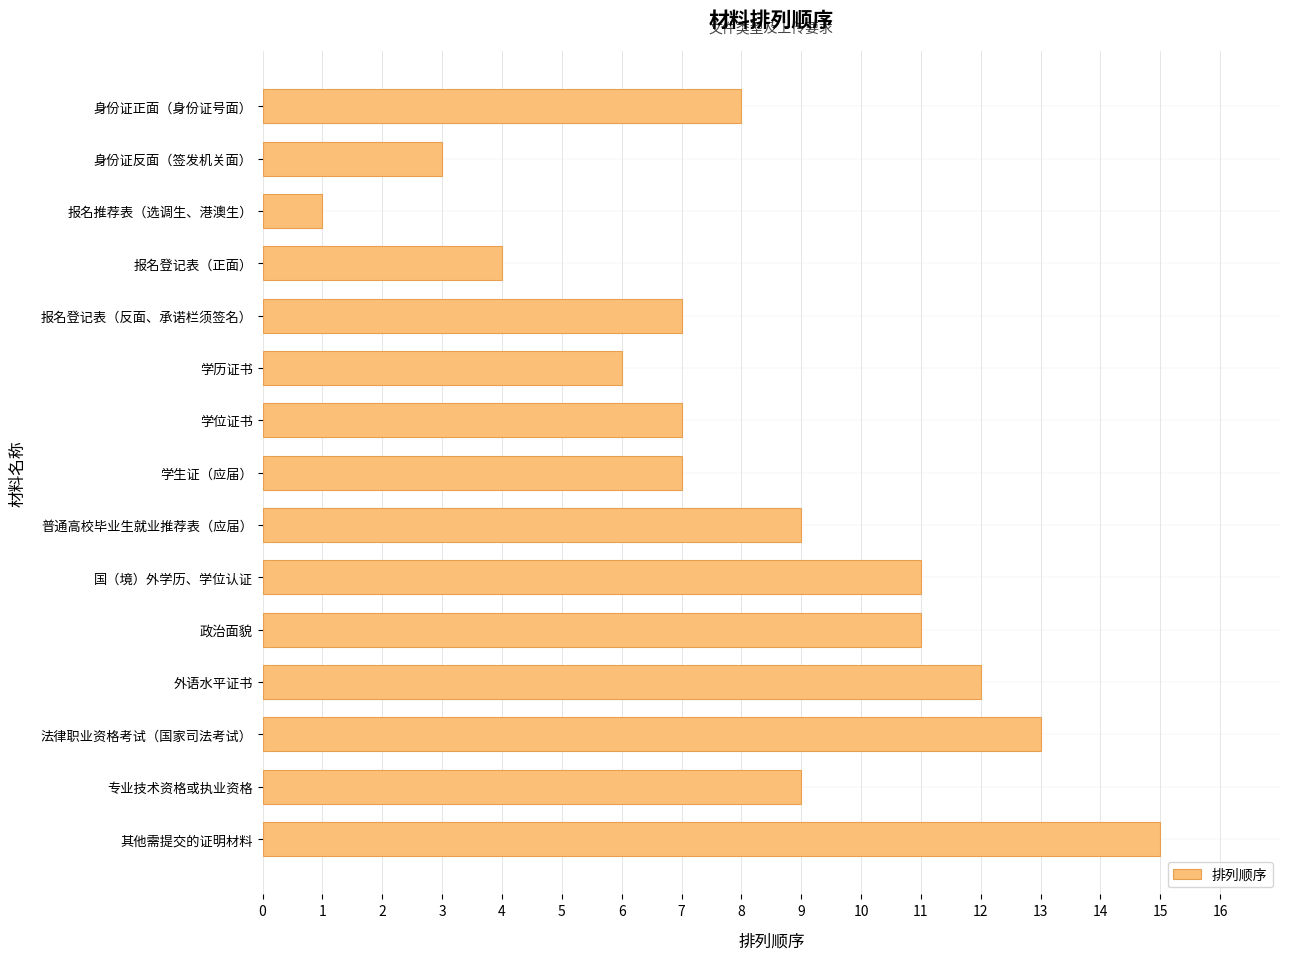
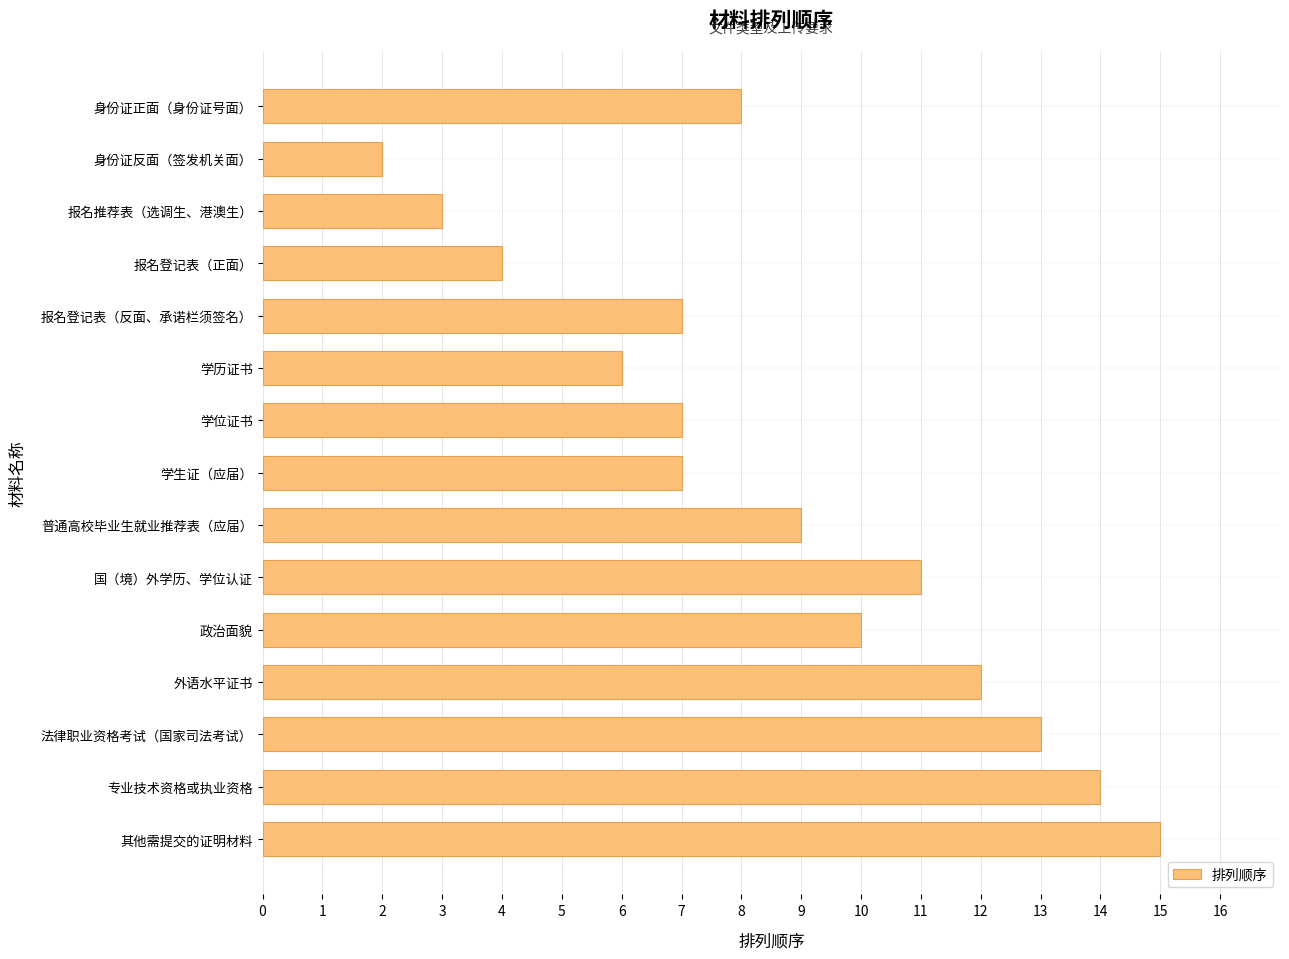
身份证反面（签发机关面）: 3 -> 2
报名推荐表（选调生、港澳生）: 1 -> 3
政治面貌: 11 -> 10
专业技术资格或执业资格: 9 -> 14
